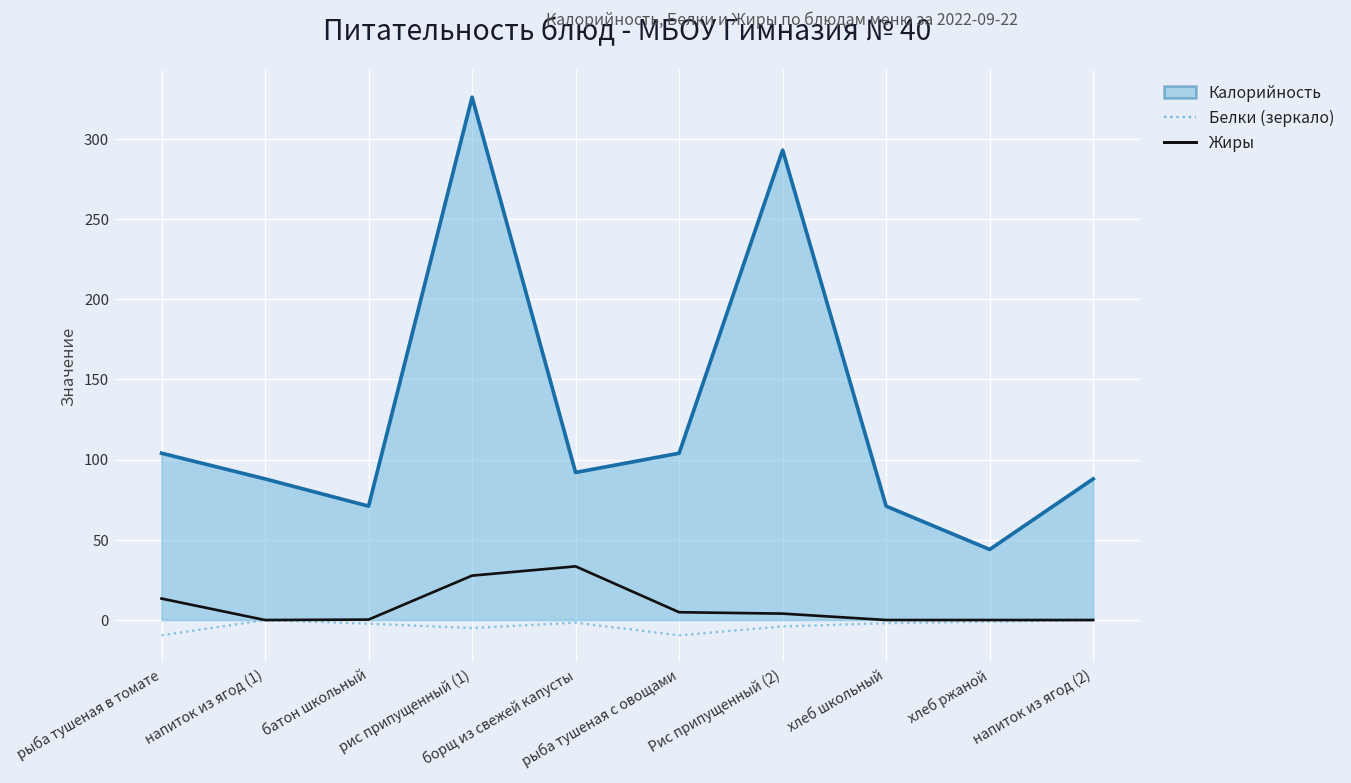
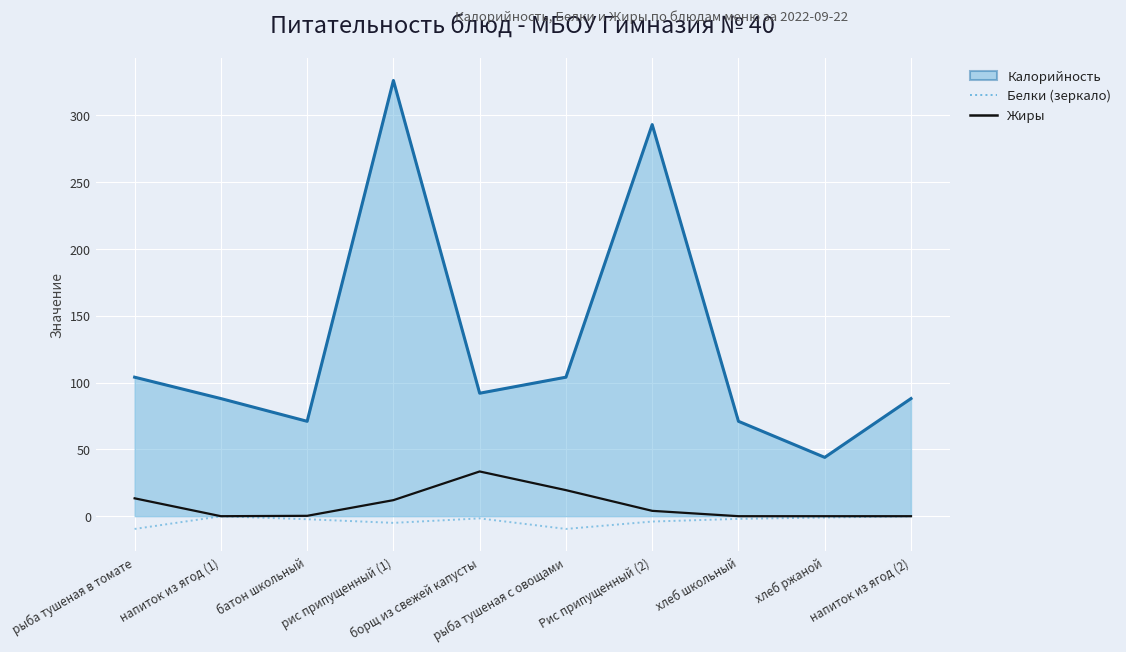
Жиры, рис припущенный (1): 28 -> 12
Жиры, рыба тушеная с овощами: 5 -> 19
